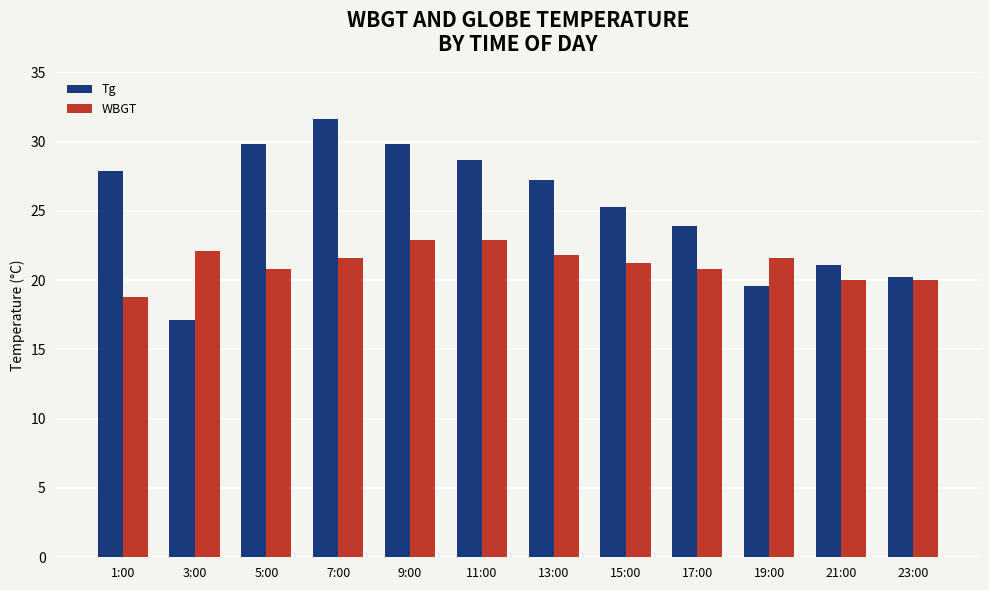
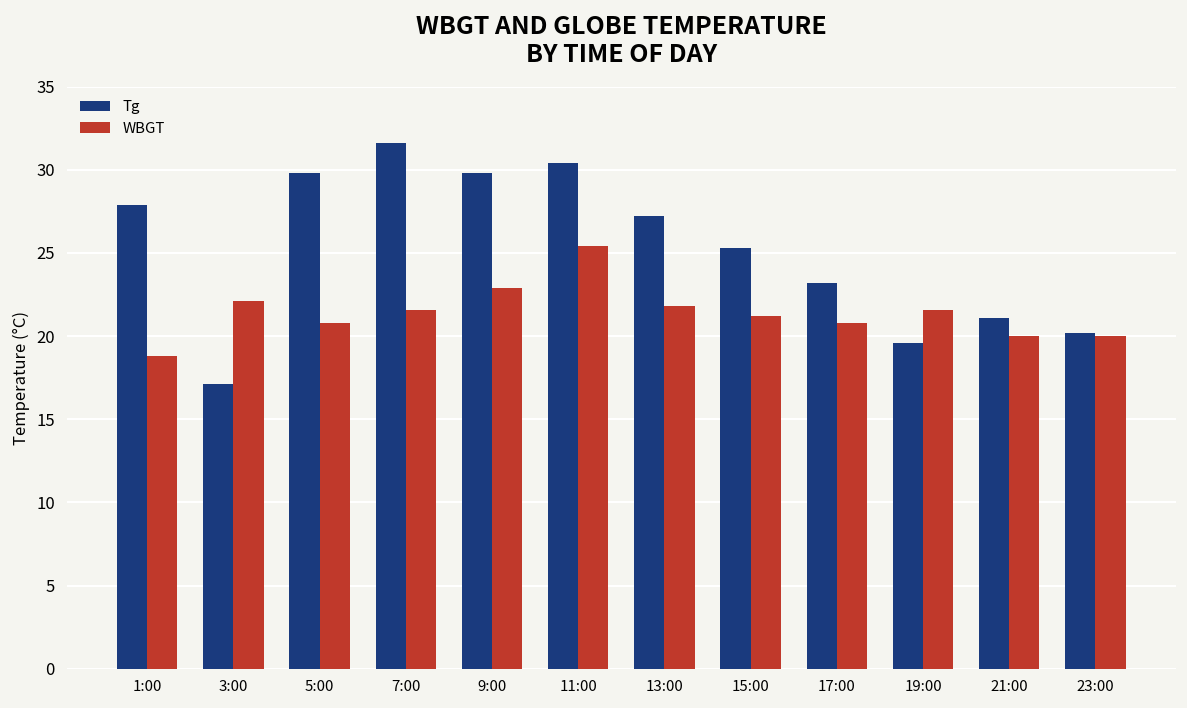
Tg, 11:00: 28.7 -> 30.4
WBGT, 11:00: 22.9 -> 25.4
Tg, 17:00: 23.9 -> 23.2
